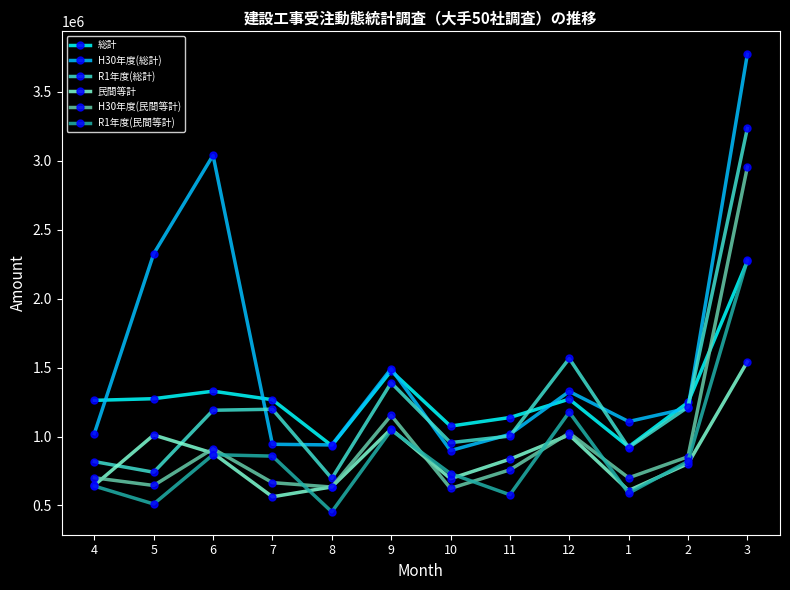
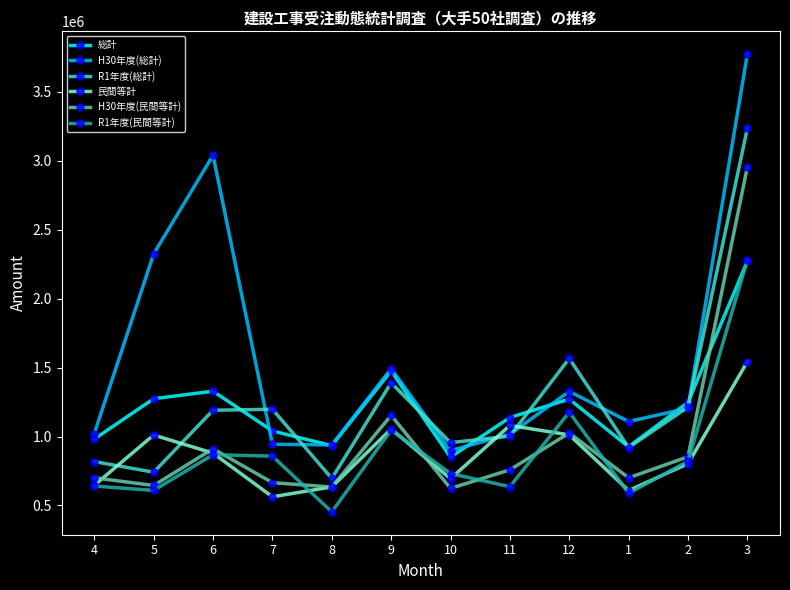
総計, 4: 1260000 -> 980000
R1年度(民間等計), 5: 510000 -> 610000
総計, 7: 1270000 -> 1040000
総計, 10: 1080000 -> 850000
民間等計, 11: 840000 -> 1080000
R1年度(民間等計), 11: 580000 -> 640000
